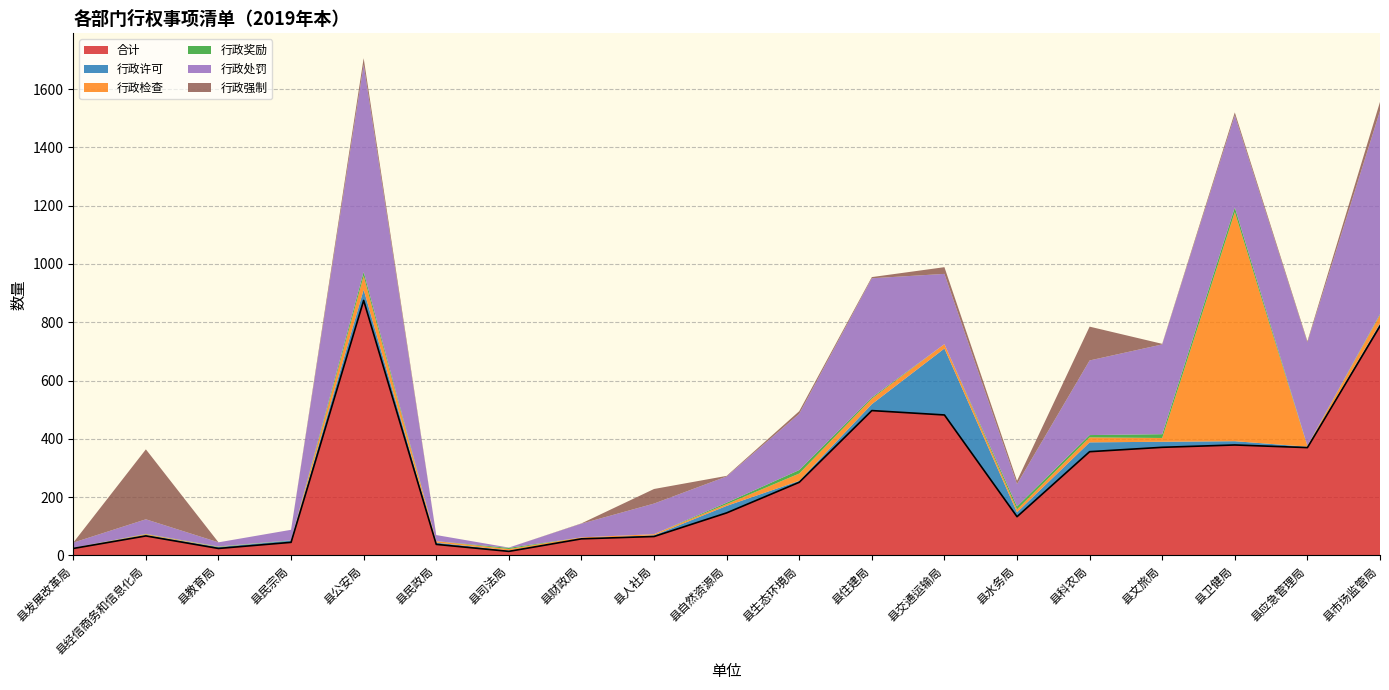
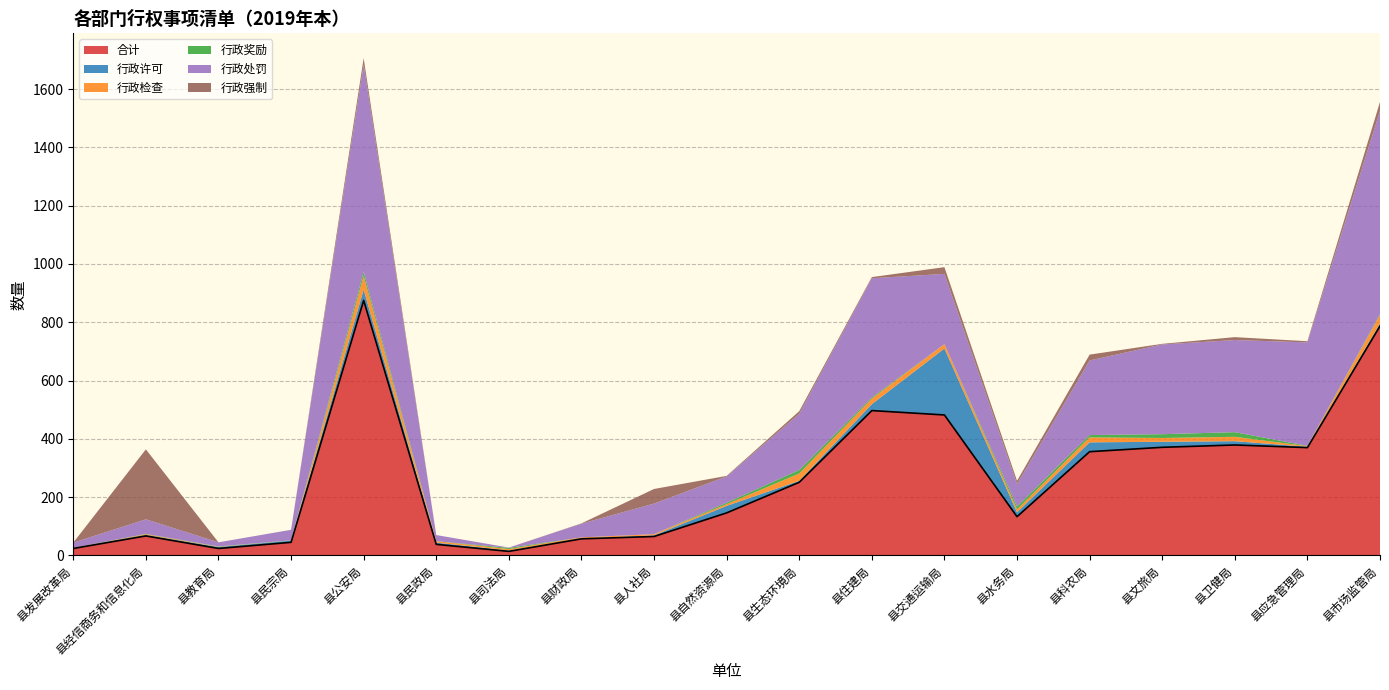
行政强制, 县科农局: 120 -> 20
行政检查, 县卫健局: 790 -> 20
